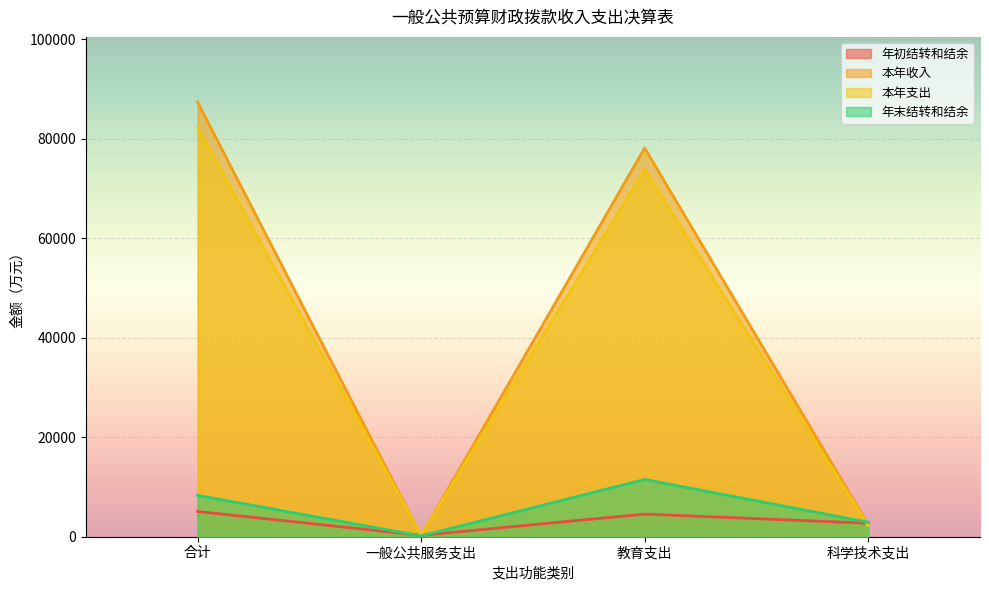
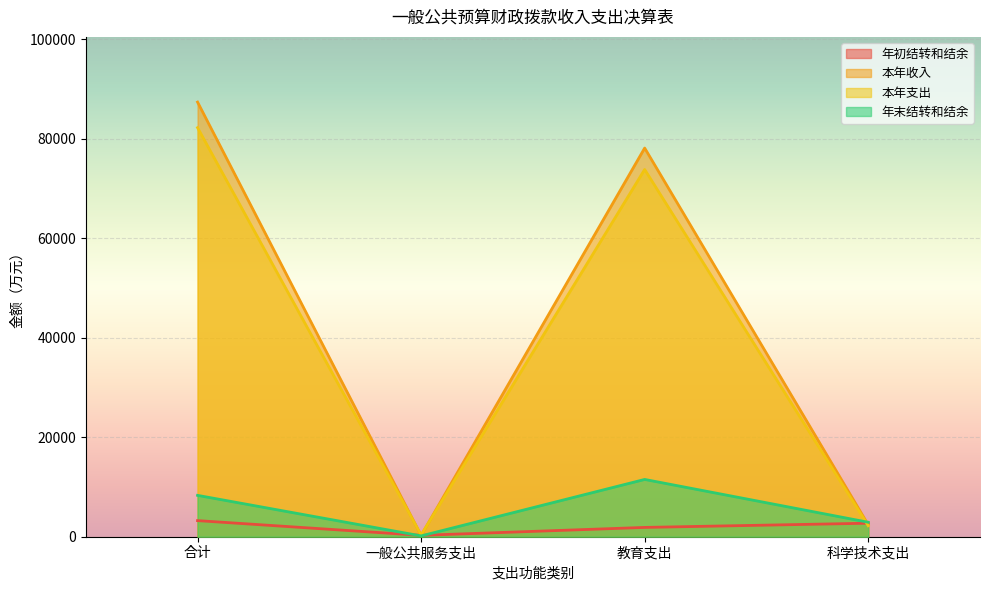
年初结转和结余, 合计: 5000 -> 3000
年初结转和结余, 教育支出: 5000 -> 2000
